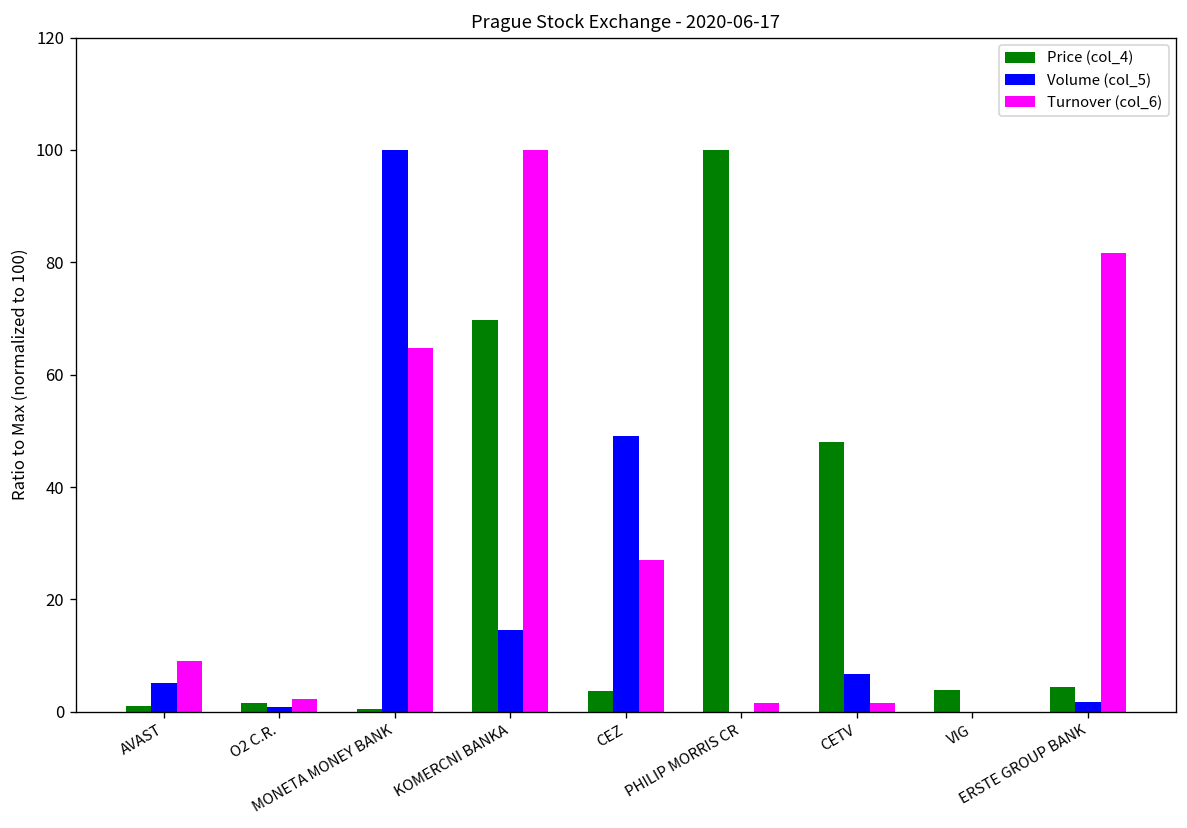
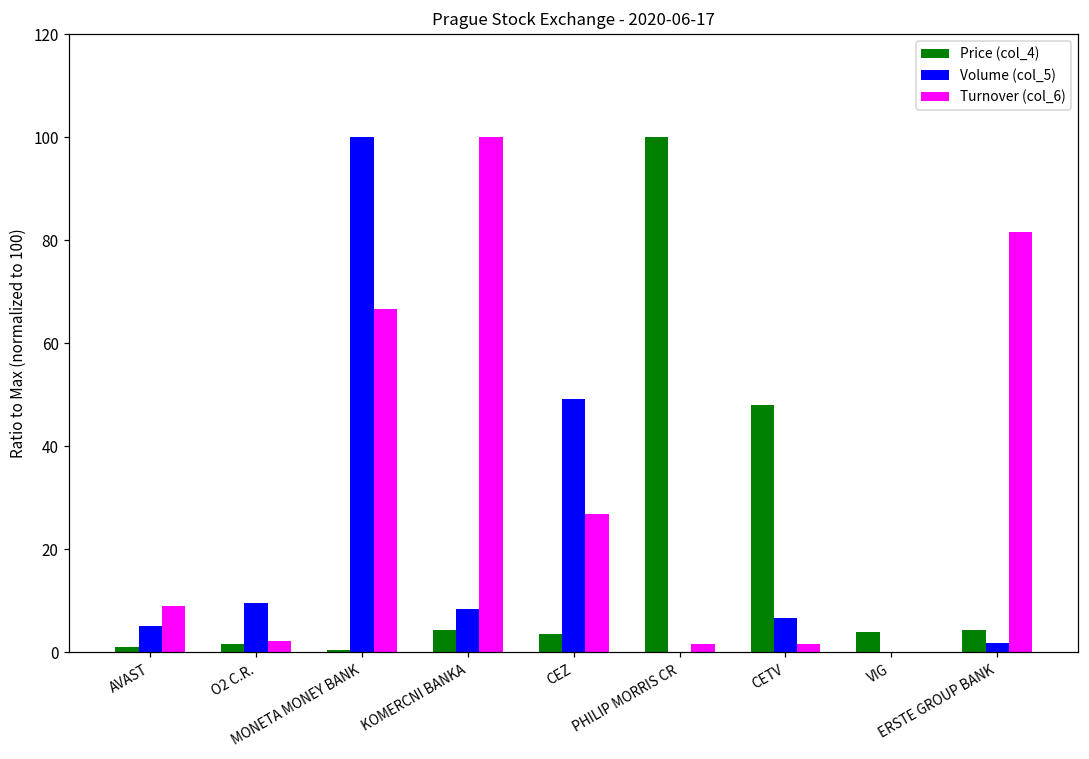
Volume (col_5), O2 C.R.: 1 -> 10
Turnover (col_6), MONETA MONEY BANK: 65 -> 67
Price (col_4), KOMERCNI BANKA: 70 -> 4
Volume (col_5), KOMERCNI BANKA: 15 -> 9
